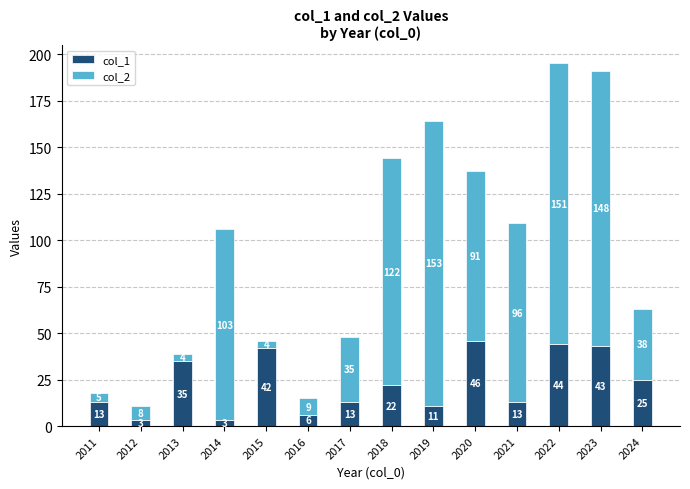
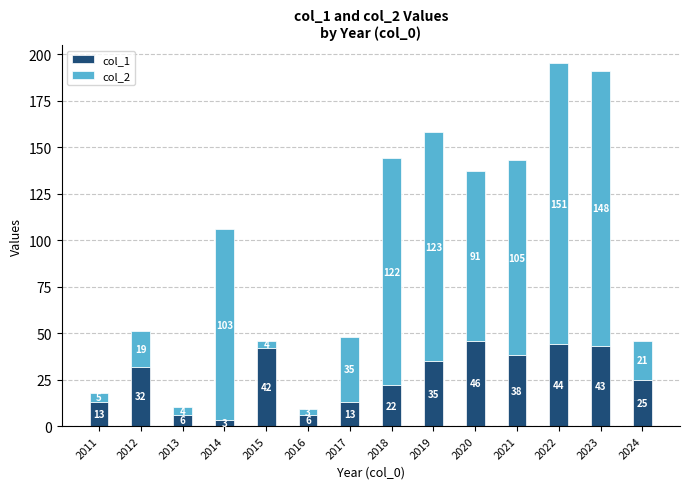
col_1, 2012: 3 -> 32
col_2, 2012: 8 -> 19
col_1, 2013: 35 -> 6
col_2, 2016: 9 -> 3
col_1, 2019: 11 -> 35
col_2, 2019: 153 -> 123
col_1, 2021: 13 -> 38
col_2, 2021: 96 -> 105
col_2, 2024: 38 -> 21
